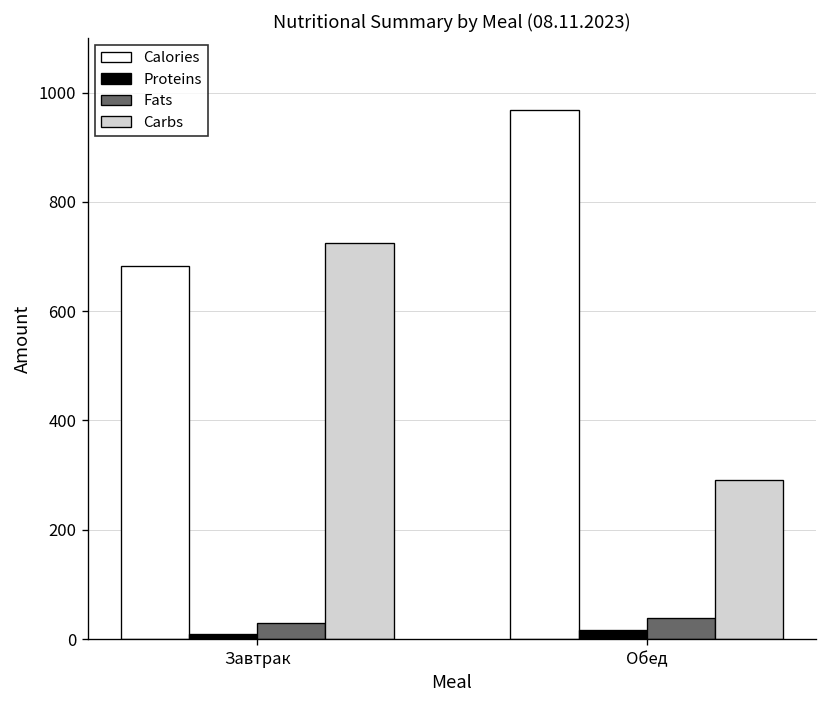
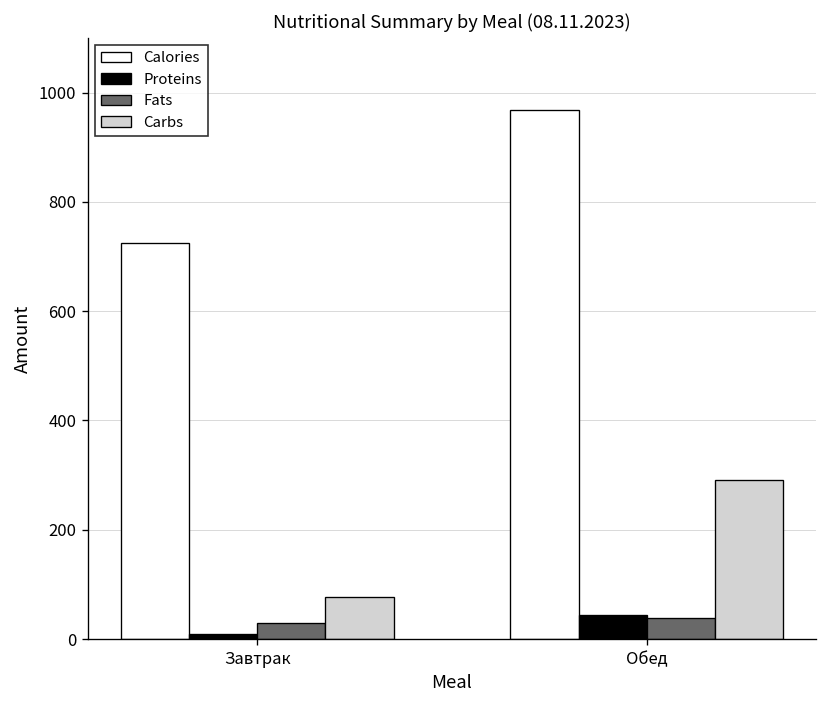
Calories, Завтрак: 680 -> 720
Carbs, Завтрак: 720 -> 80
Proteins, Обед: 20 -> 40
